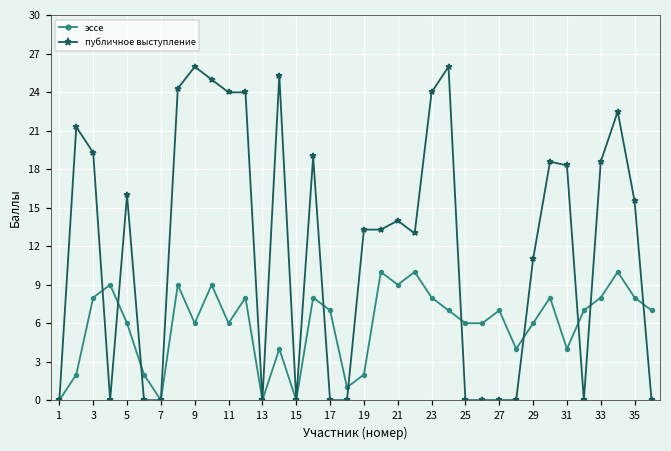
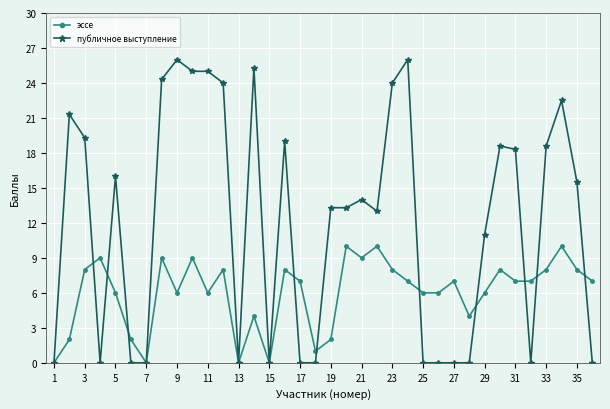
публичное выступление, 11: 24 -> 25
эссе, 31: 4 -> 7
